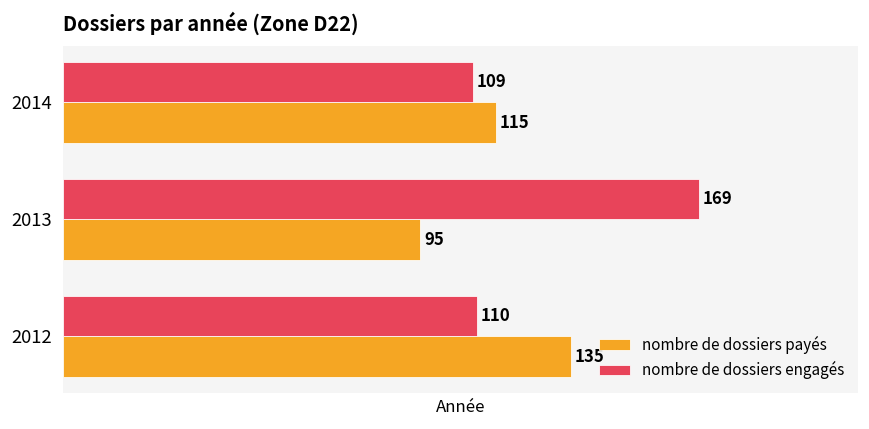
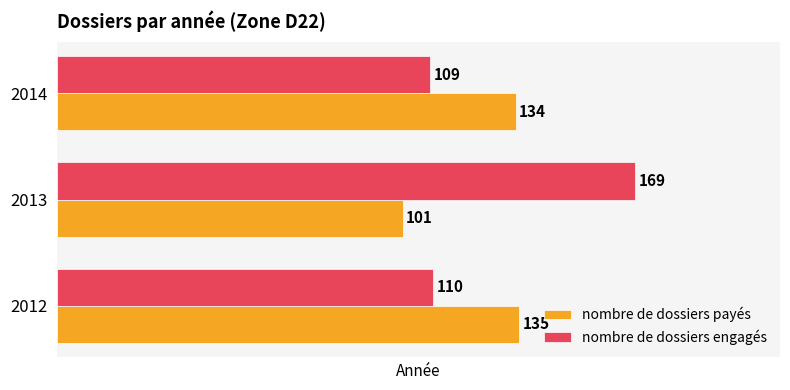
nombre de dossiers payés, 2014: 115 -> 134
nombre de dossiers payés, 2013: 95 -> 101
